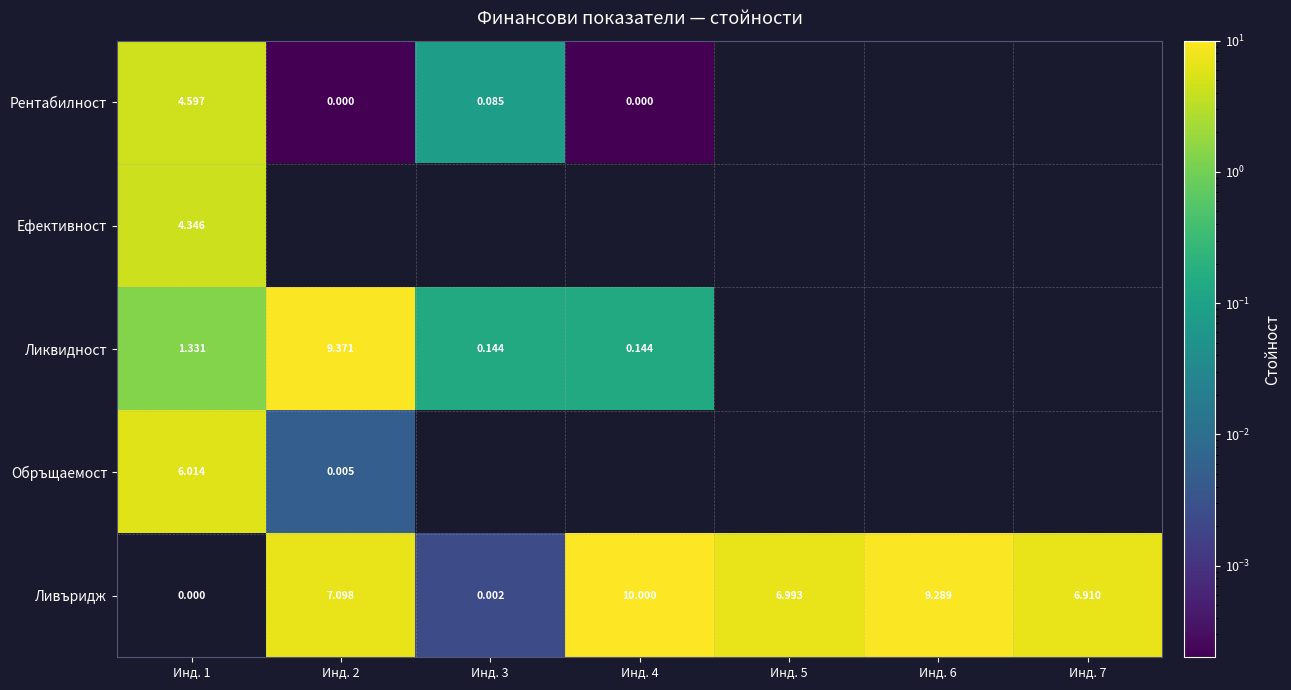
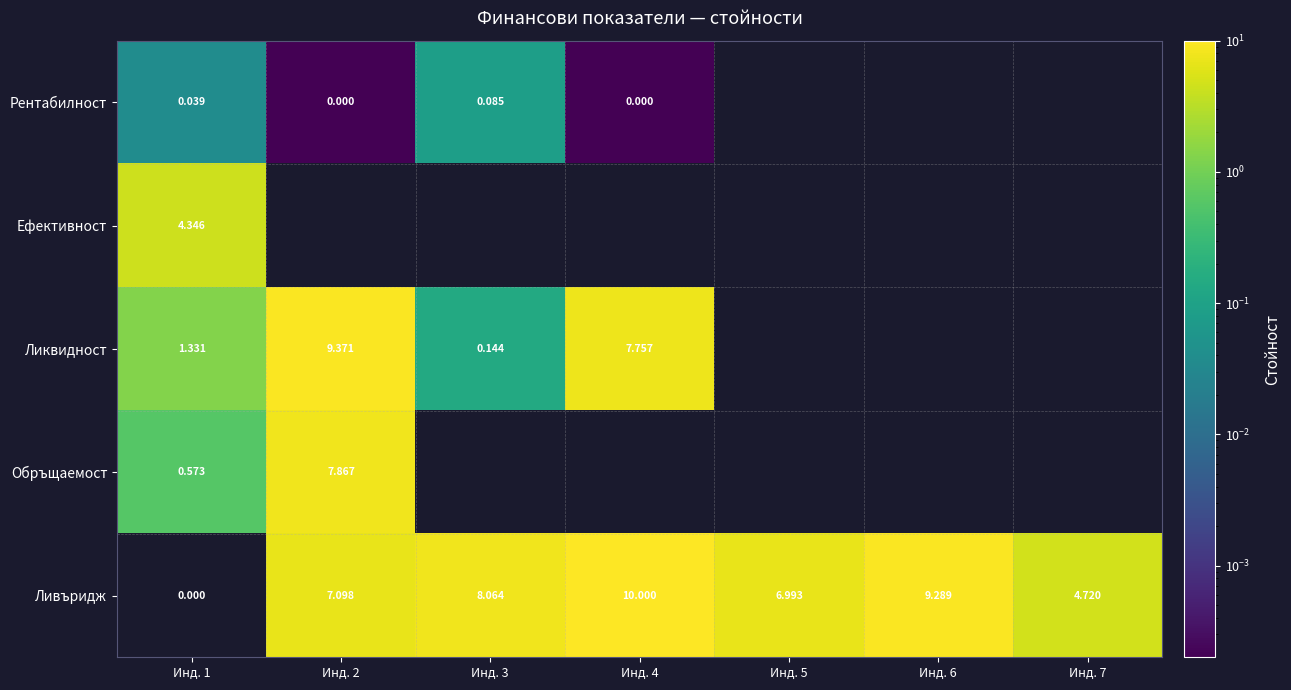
Рентабилност, Инд. 1: 4.597 -> 0.039
Ликвидност, Инд. 4: 0.144 -> 7.757
Обръщаемост, Инд. 1: 6.014 -> 0.573
Обръщаемост, Инд. 2: 0.005 -> 7.867
Ливъридж, Инд. 3: 0.002 -> 8.064
Ливъридж, Инд. 7: 6.910 -> 4.720
